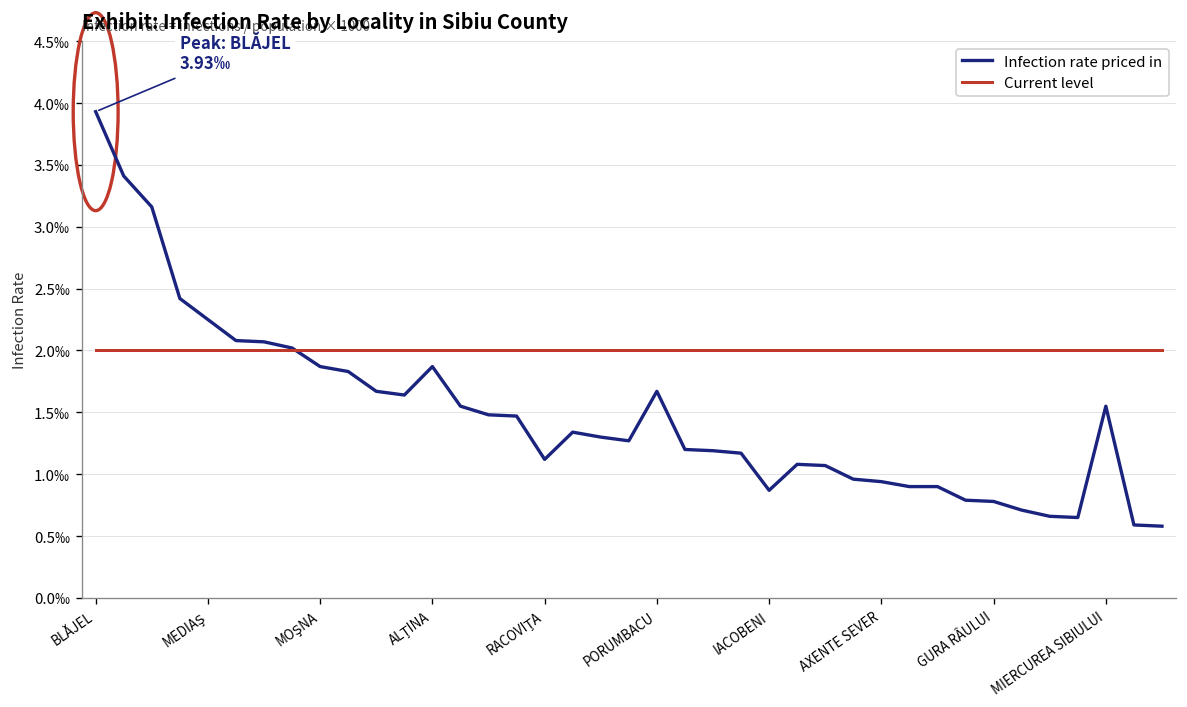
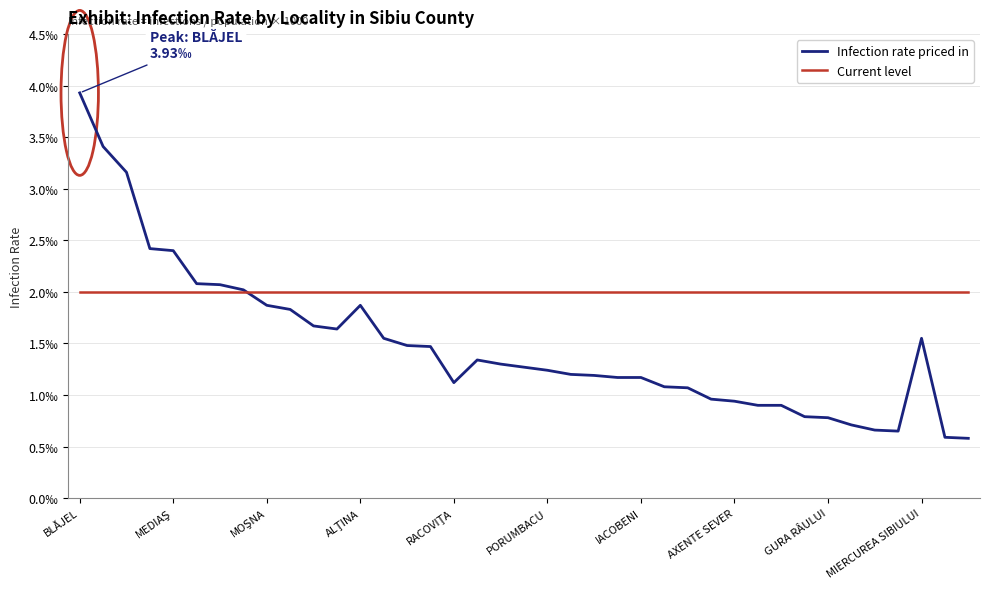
Infection rate priced in, MEDIAŞ: 2.25‰ -> 2.40‰
Infection rate priced in, PORUMBACU: 1.67‰ -> 1.24‰
Infection rate priced in, IACOBENI: 0.87‰ -> 1.17‰
